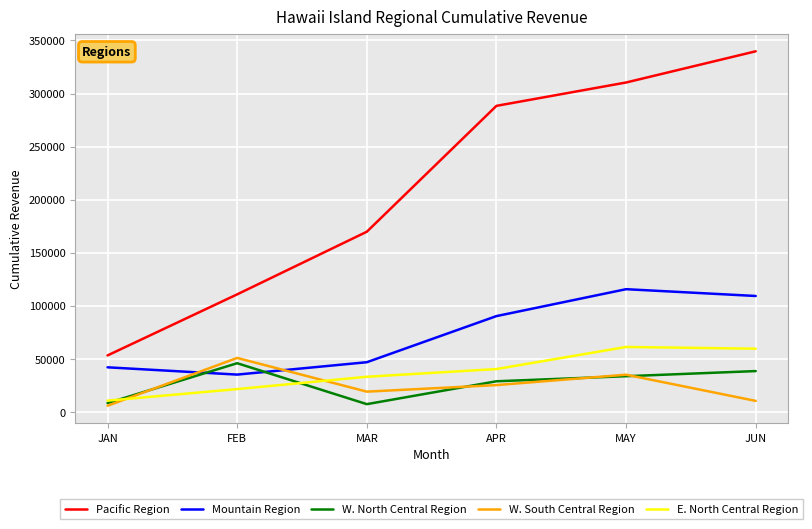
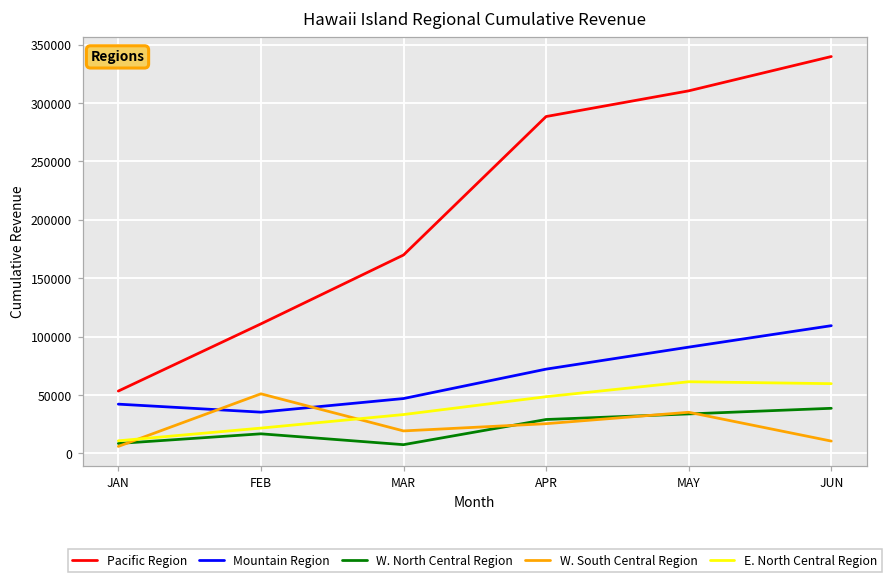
W. North Central Region, FEB: 46000 -> 17000
Mountain Region, APR: 90000 -> 72000
E. North Central Region, APR: 41000 -> 49000
Mountain Region, MAY: 116000 -> 91000
